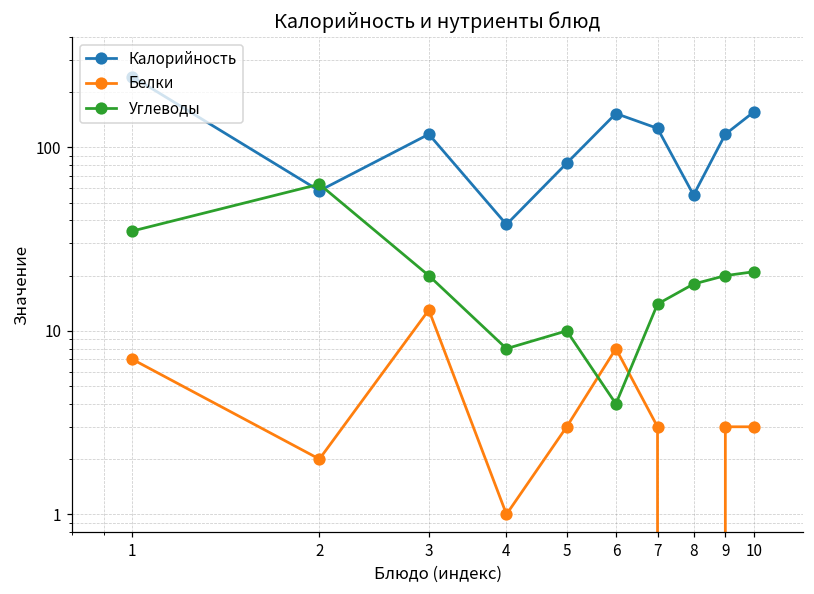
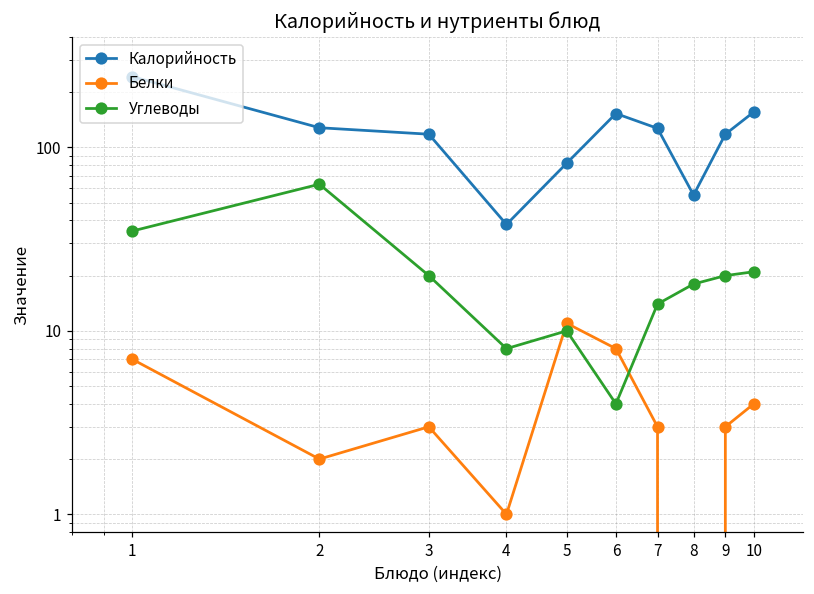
Калорийность, 2: 58 -> 130
Белки, 3: 13 -> 3
Белки, 5: 3 -> 11
Белки, 10: 3 -> 4
